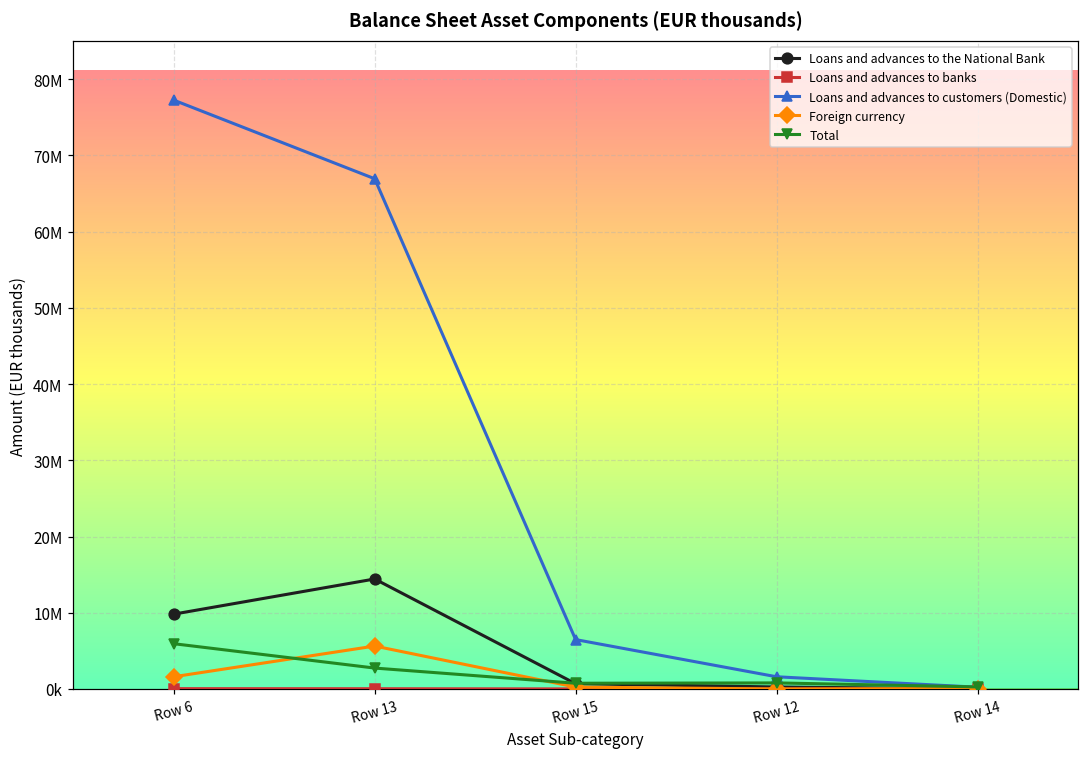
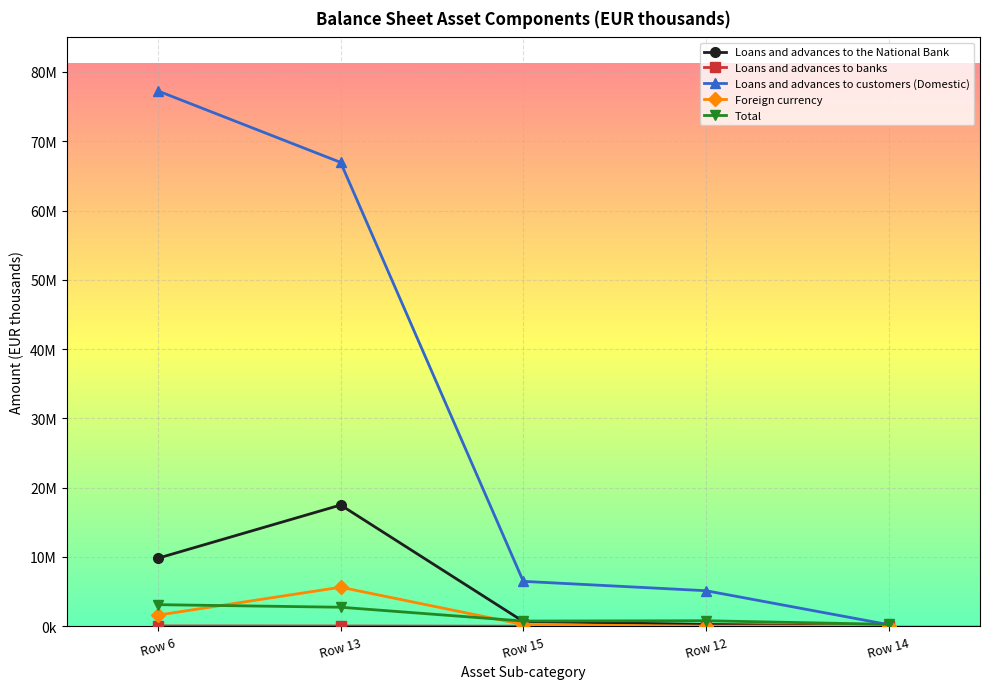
Total, Row 6: 6000000 -> 3000000
Loans and advances to the National Bank, Row 13: 14000000 -> 17000000
Loans and advances to customers (Domestic), Row 12: 2000000 -> 5000000
